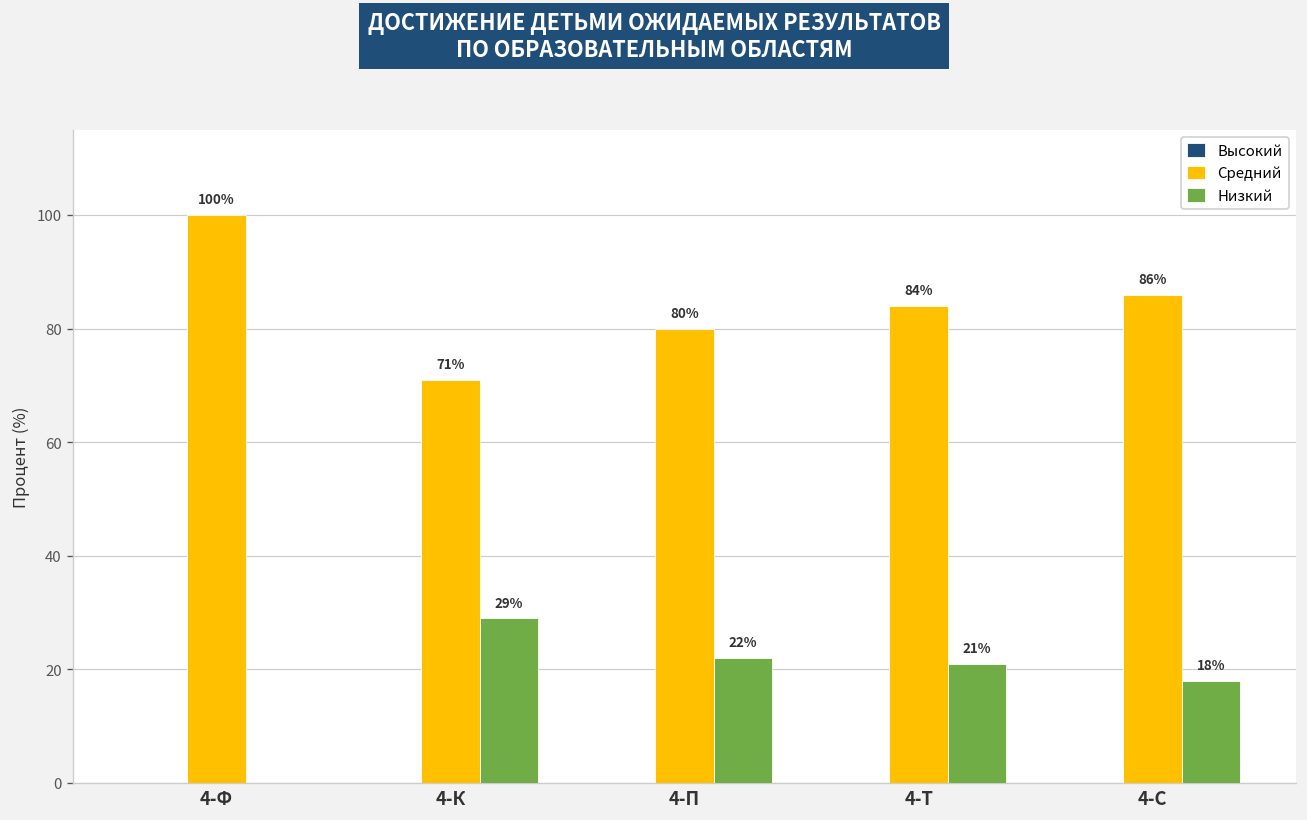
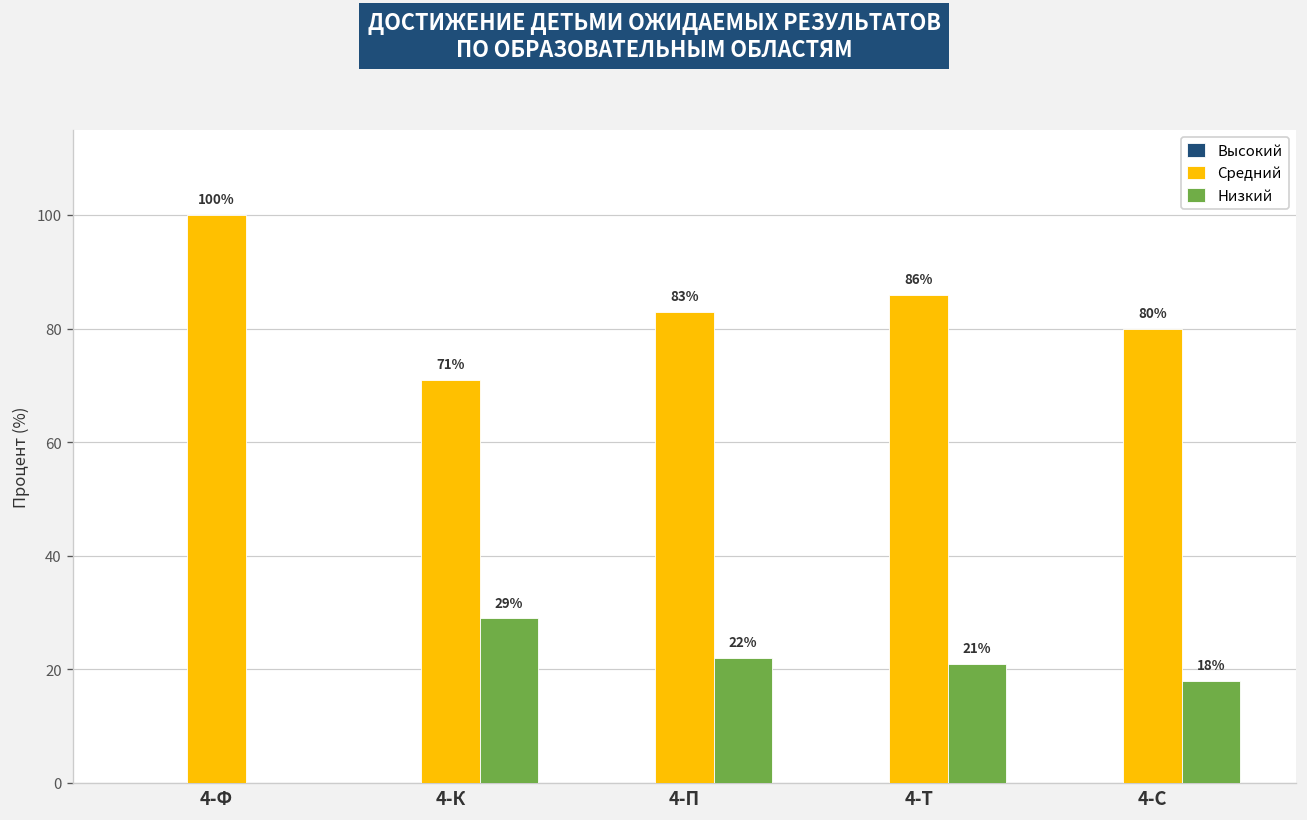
Средний, 4-П: 80% -> 83%
Средний, 4-Т: 84% -> 86%
Средний, 4-С: 86% -> 80%
